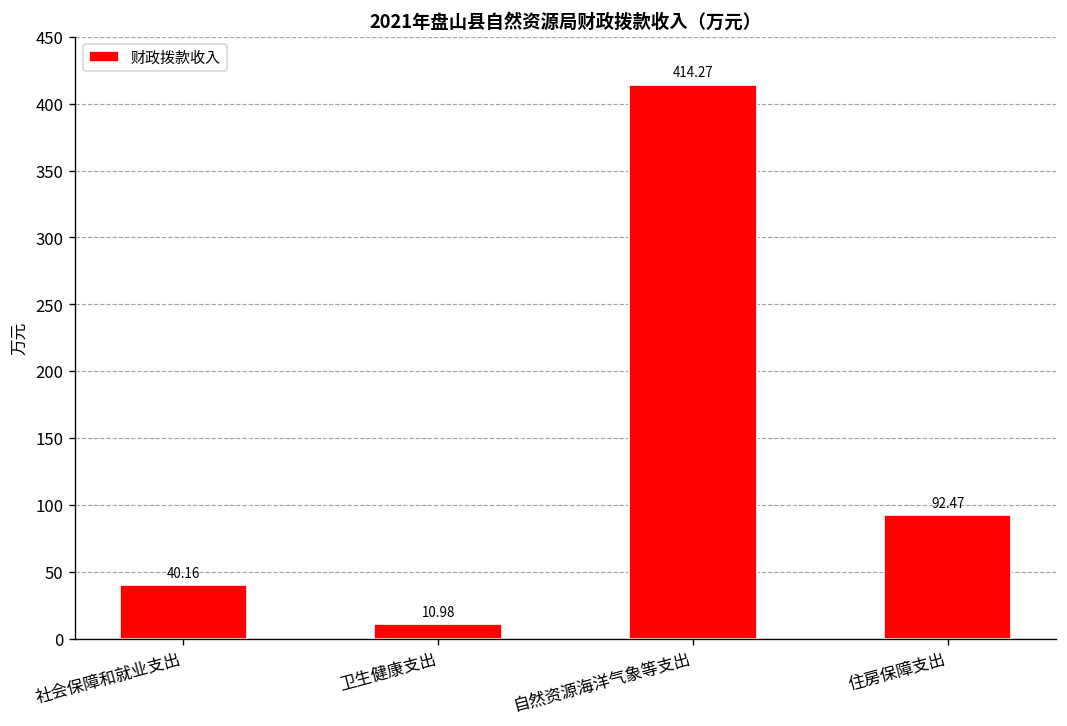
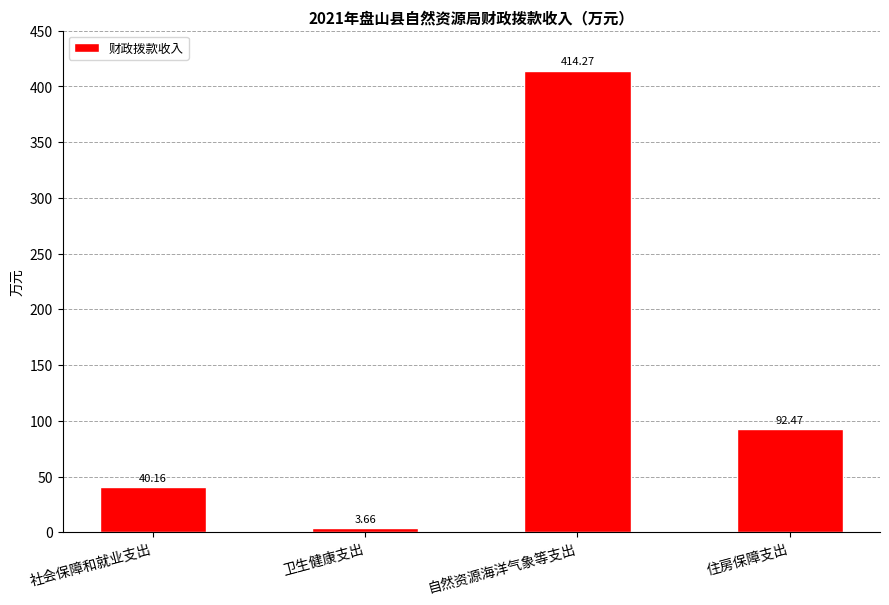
卫生健康支出: 10.98 -> 3.66
